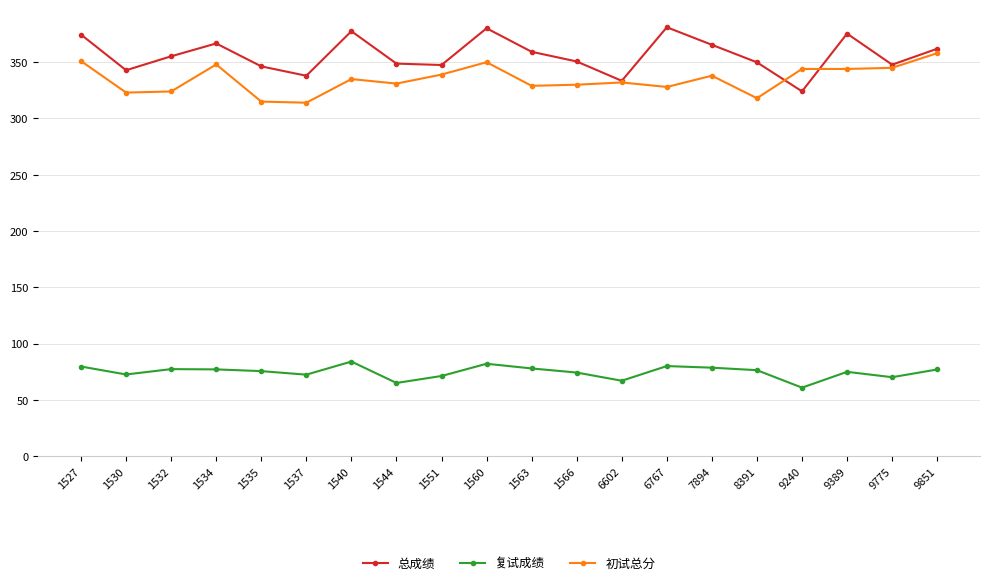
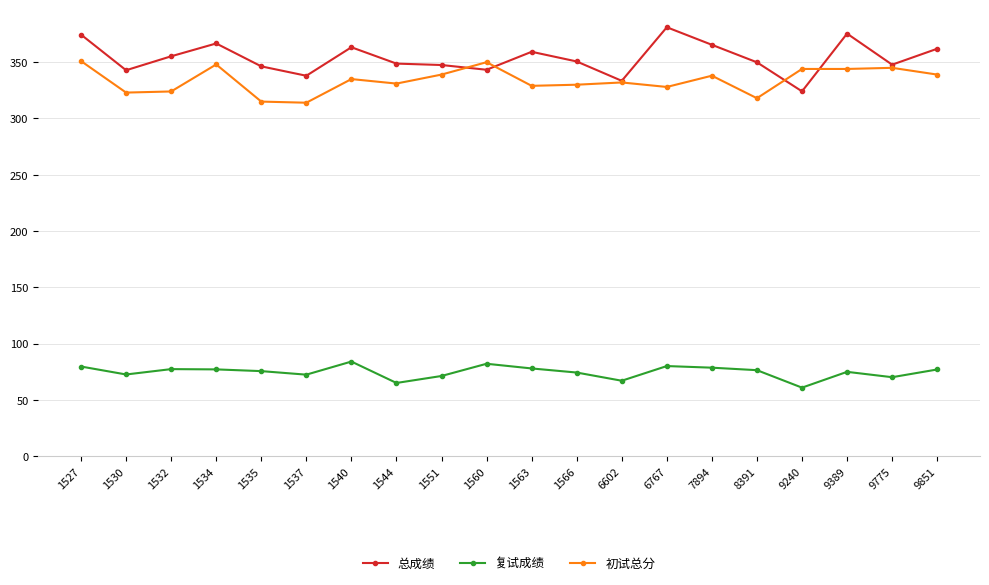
总成绩, 1540: 378 -> 363
总成绩, 1560: 380 -> 343
初试总分, 9851: 358 -> 339
